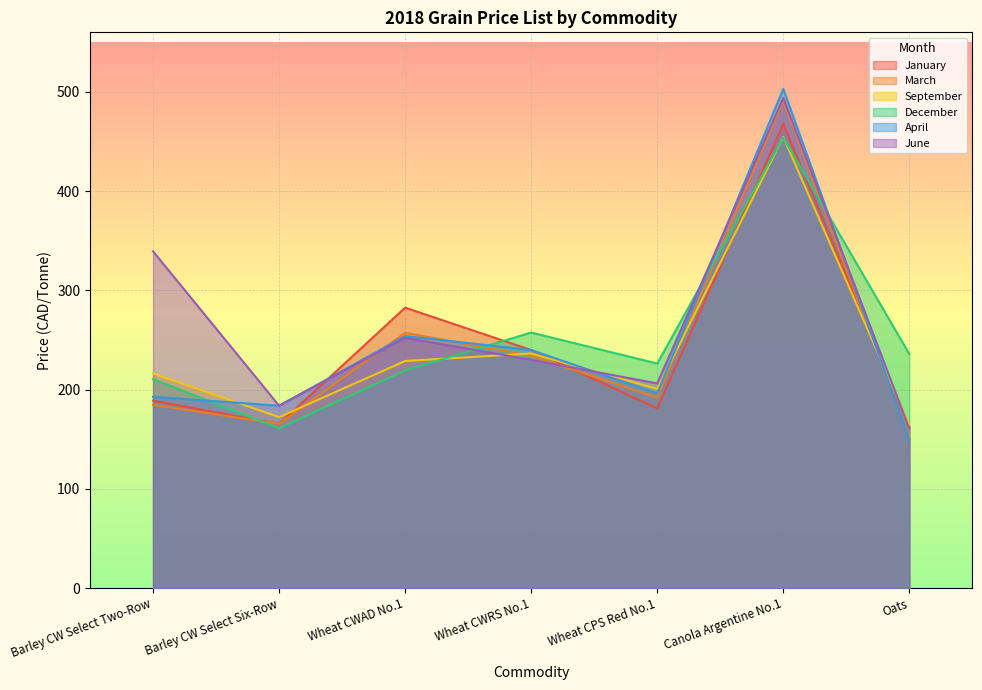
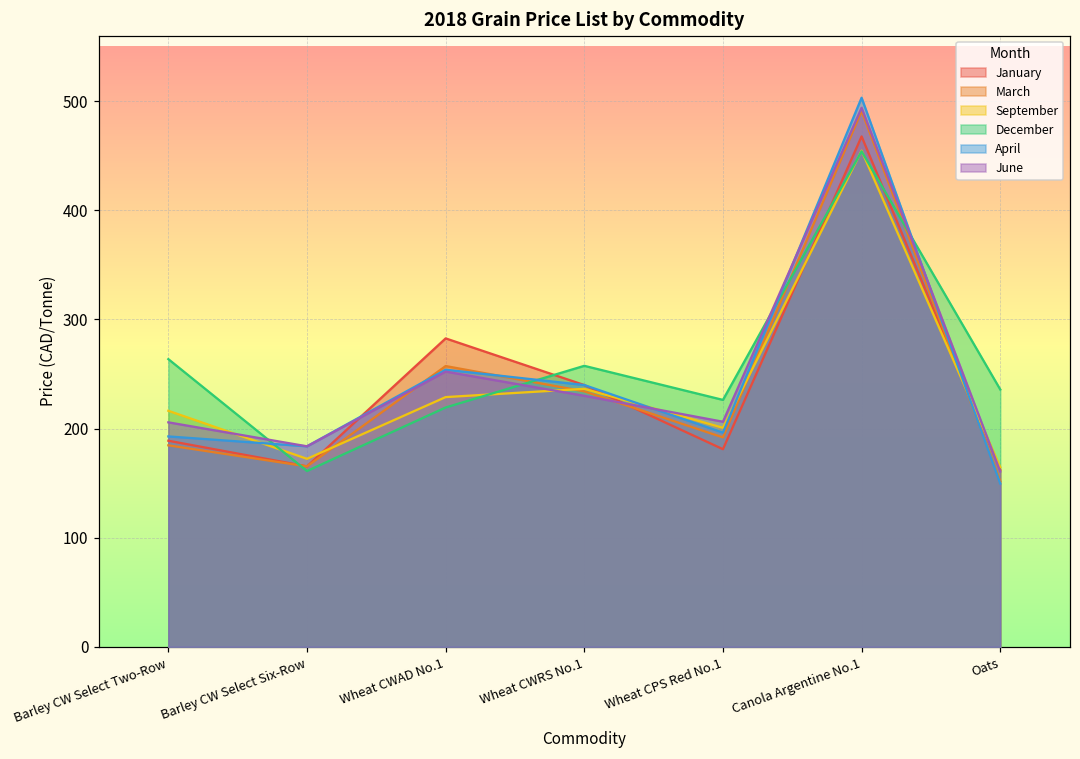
December, Barley CW Select Two-Row: 210 -> 260
June, Barley CW Select Two-Row: 340 -> 210
